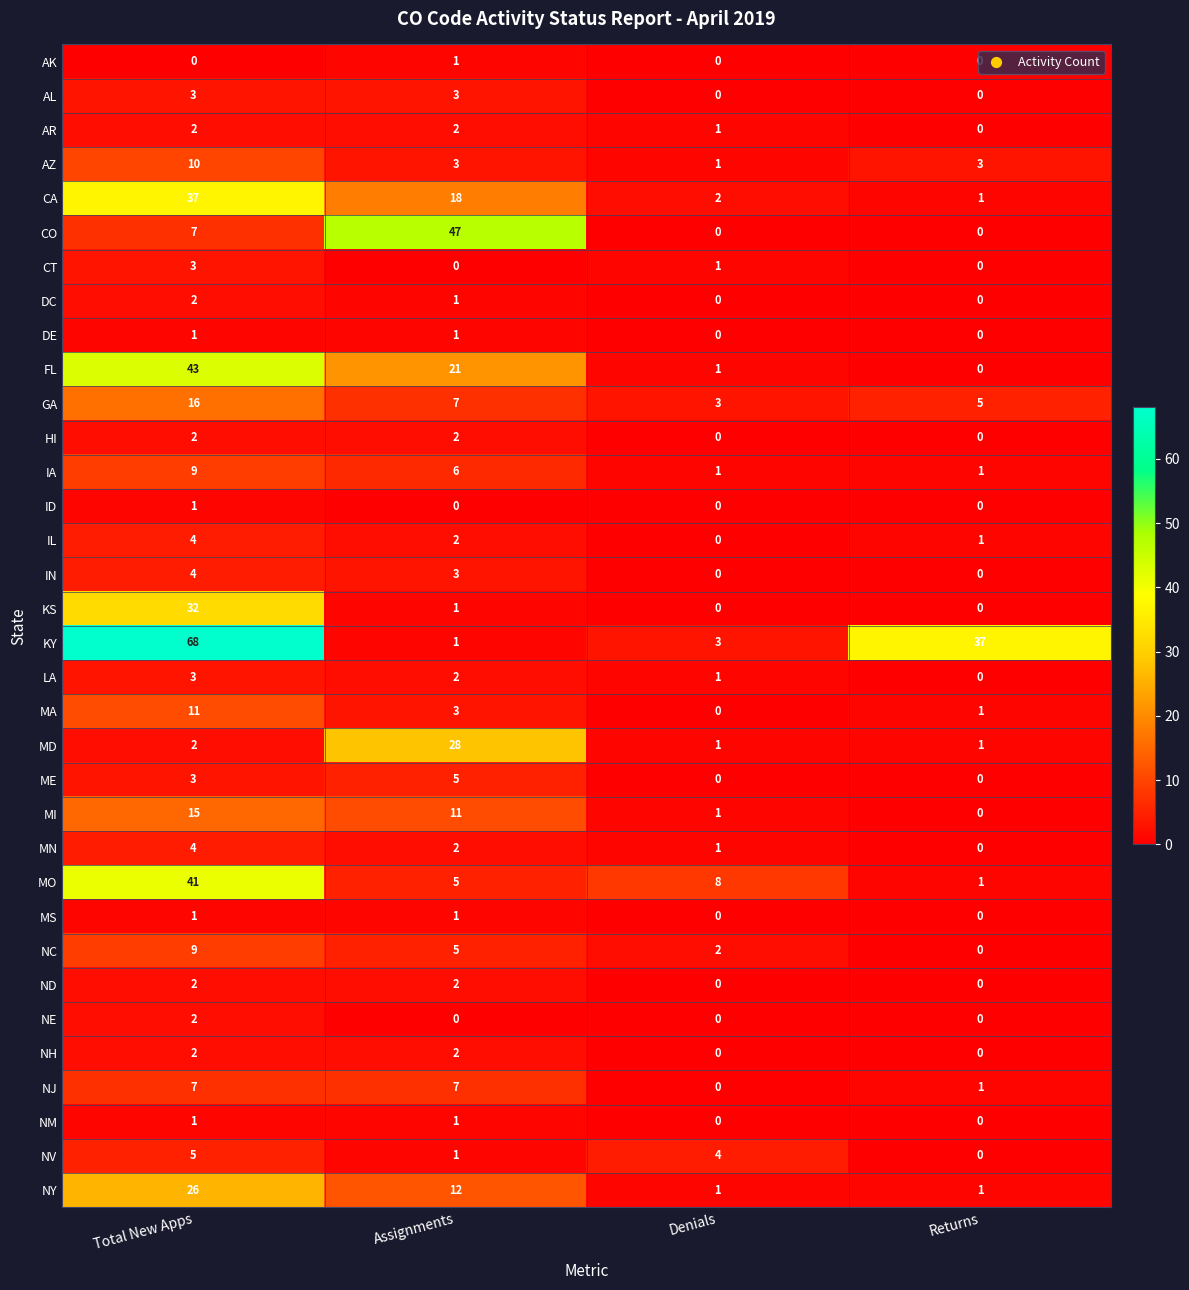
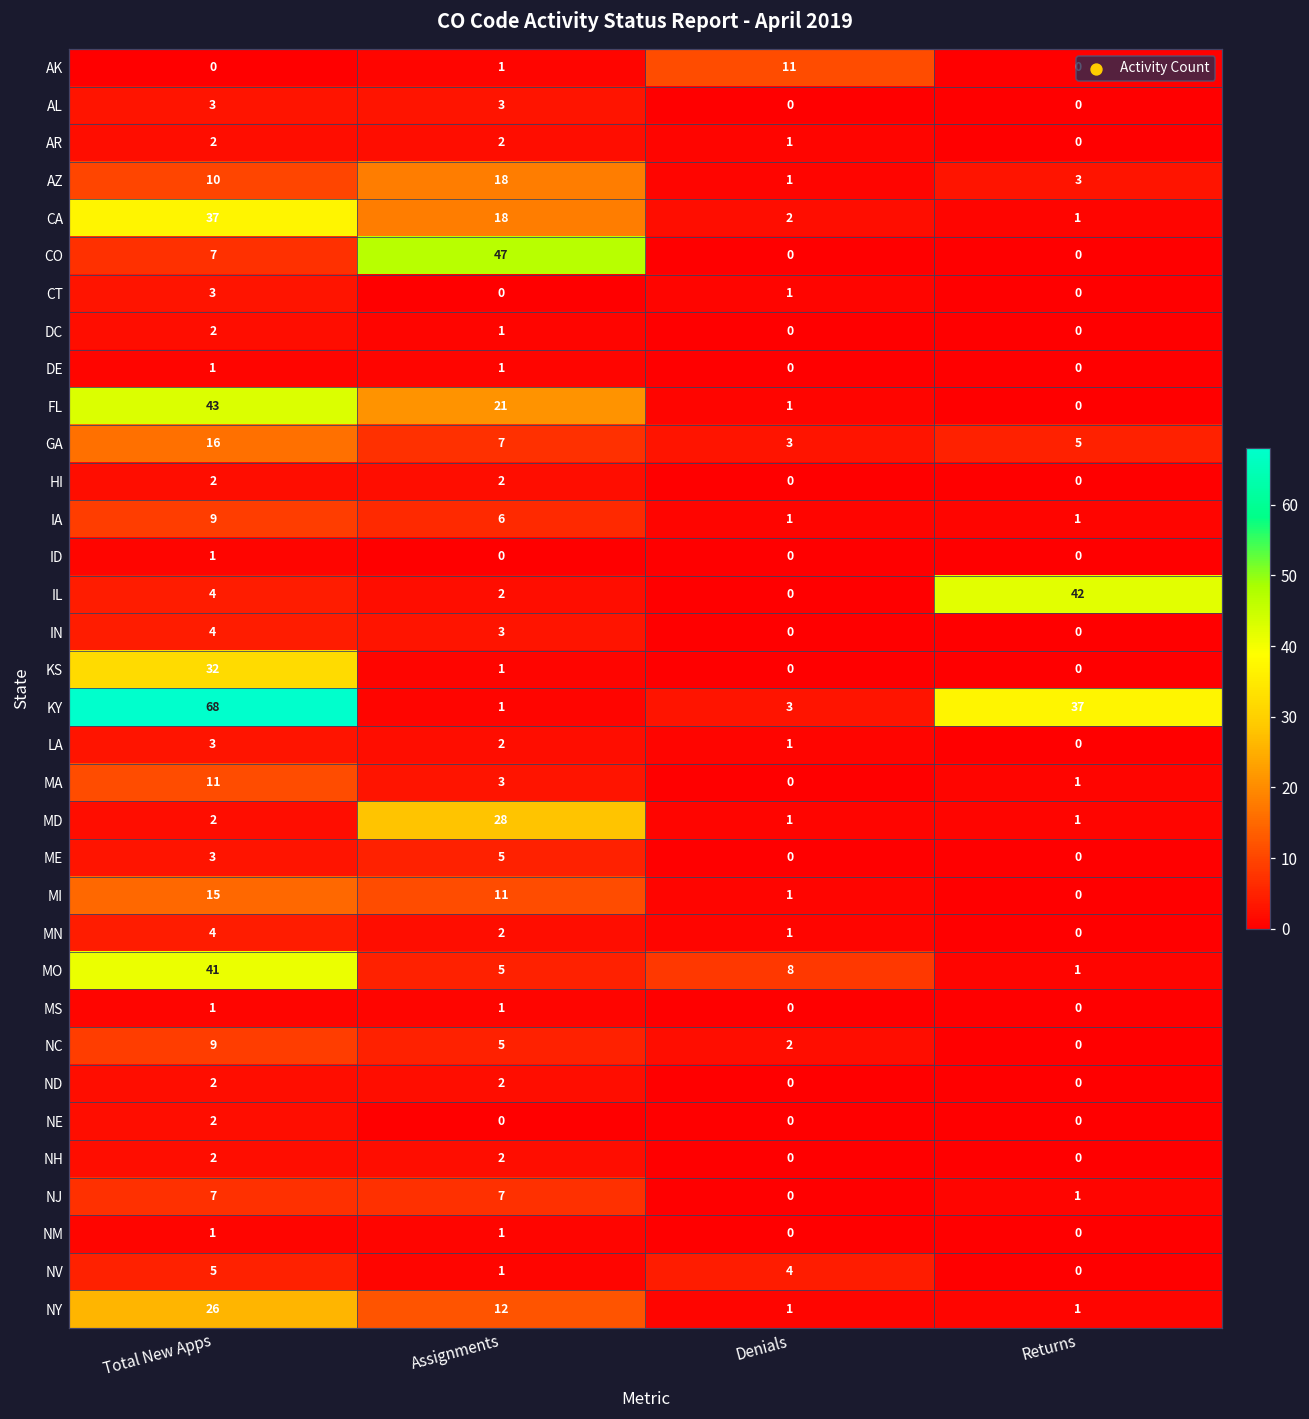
AK, Denials: 0 -> 11
AZ, Assignments: 3 -> 18
IL, Returns: 1 -> 42
